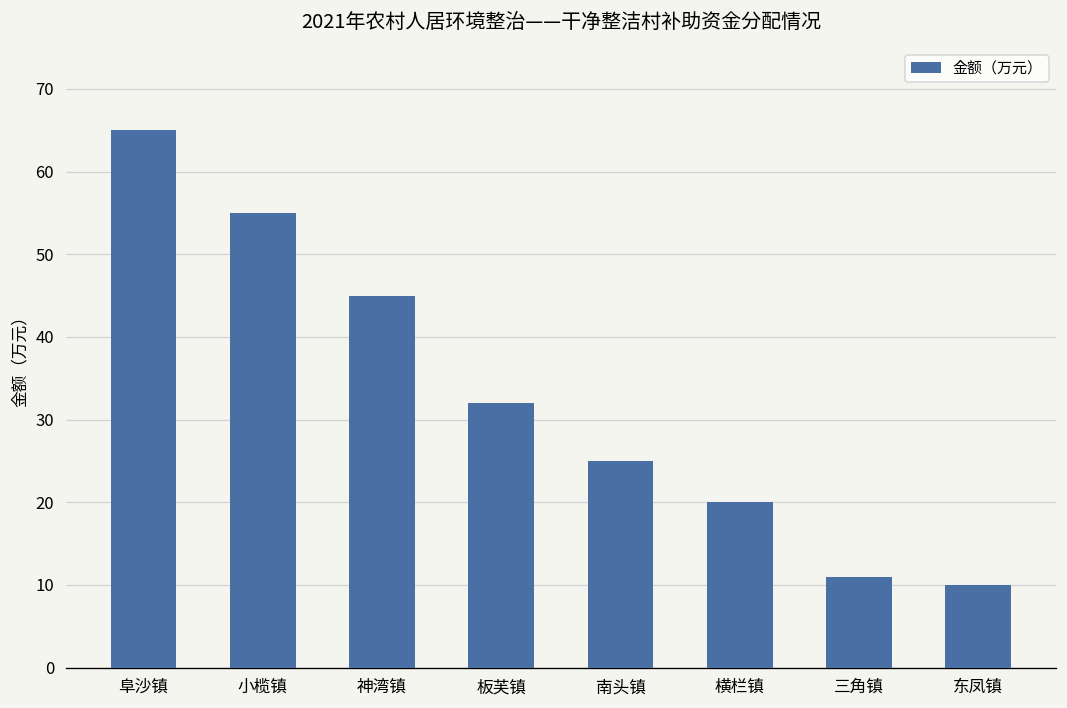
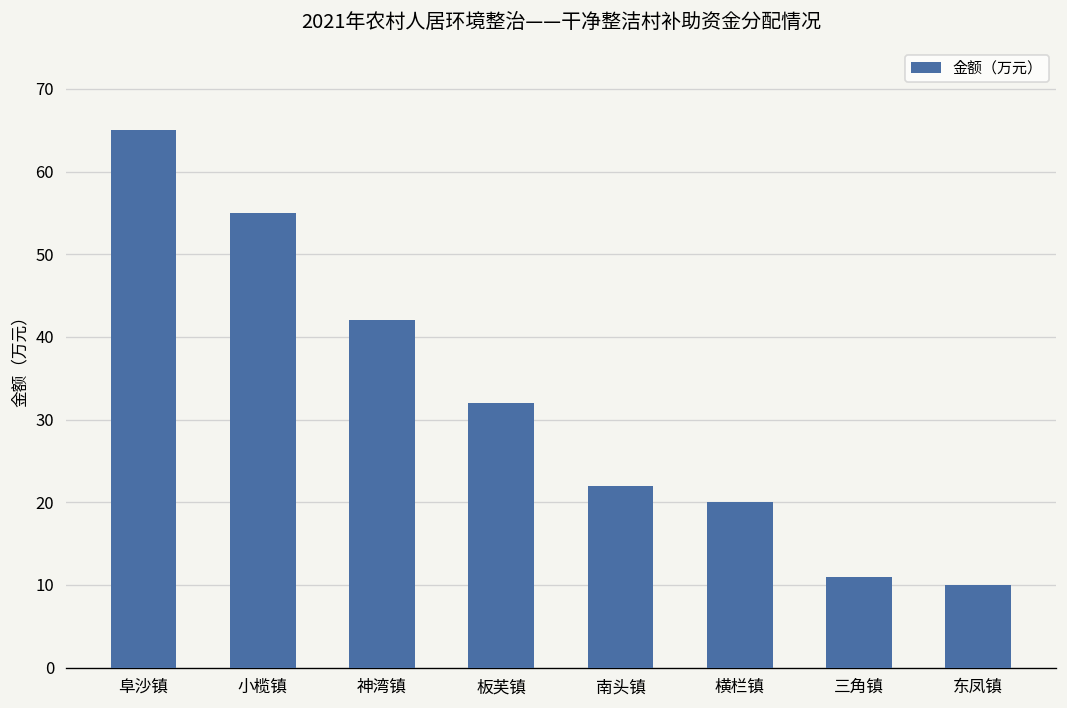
神湾镇: 45 -> 42
南头镇: 25 -> 22
